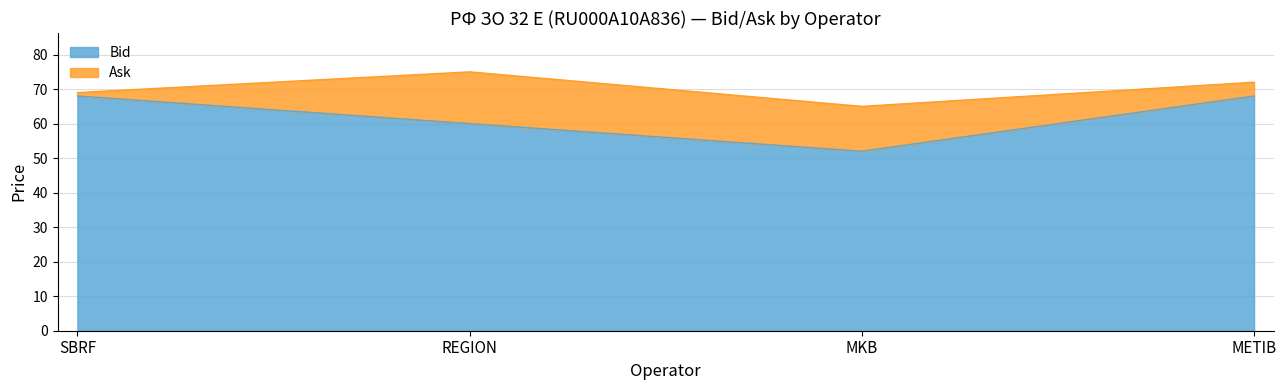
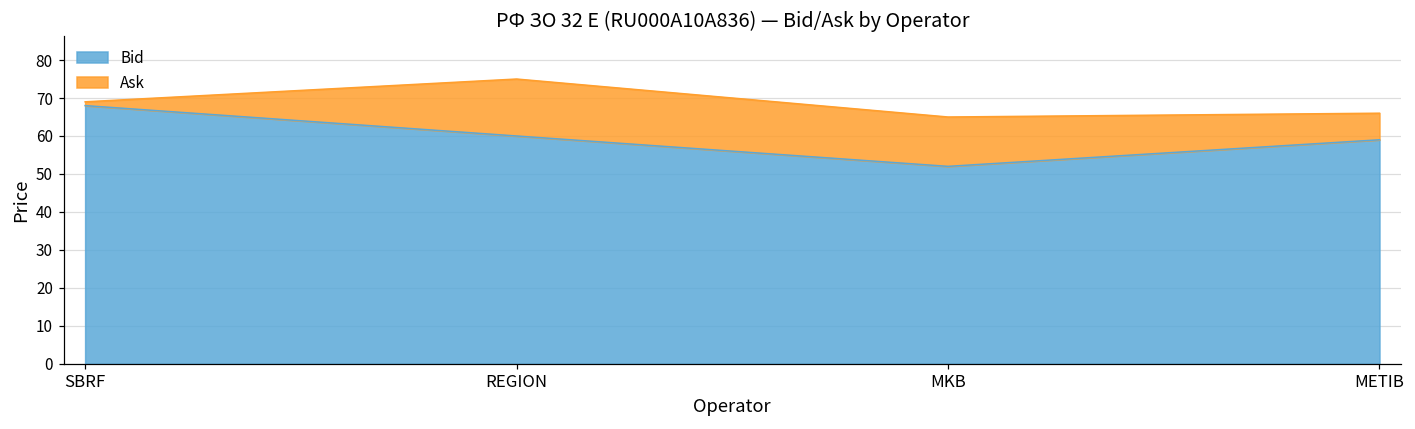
Bid, METIB: 68 -> 59
Ask, METIB: 72 -> 66
